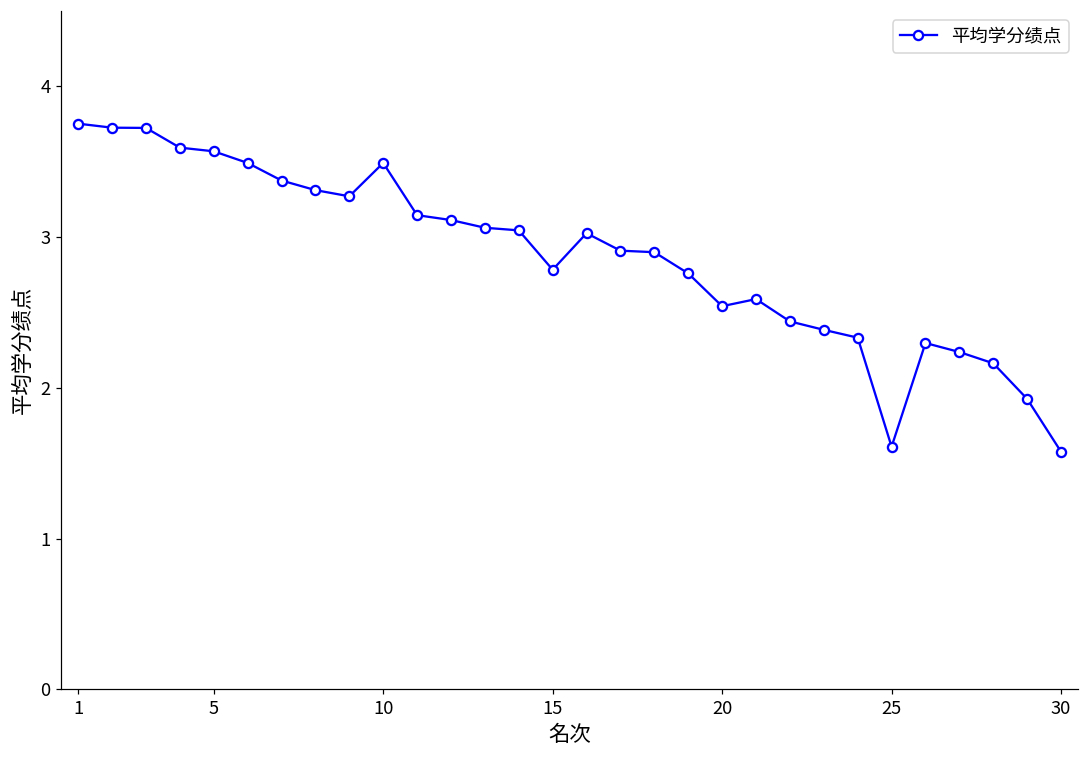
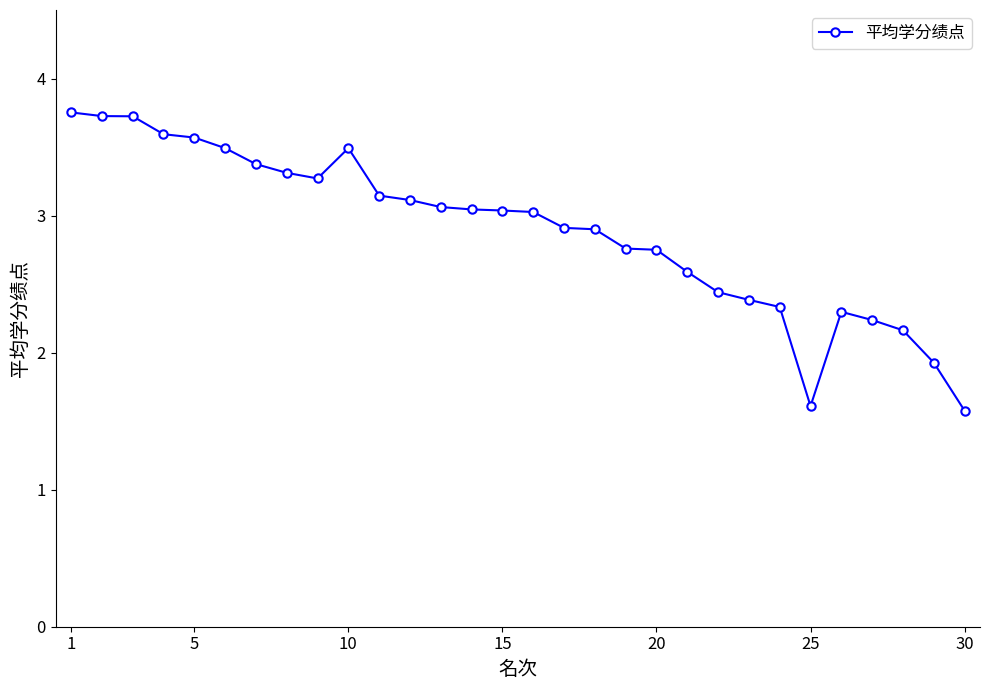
15: 2.78 -> 3.04
20: 2.54 -> 2.75
